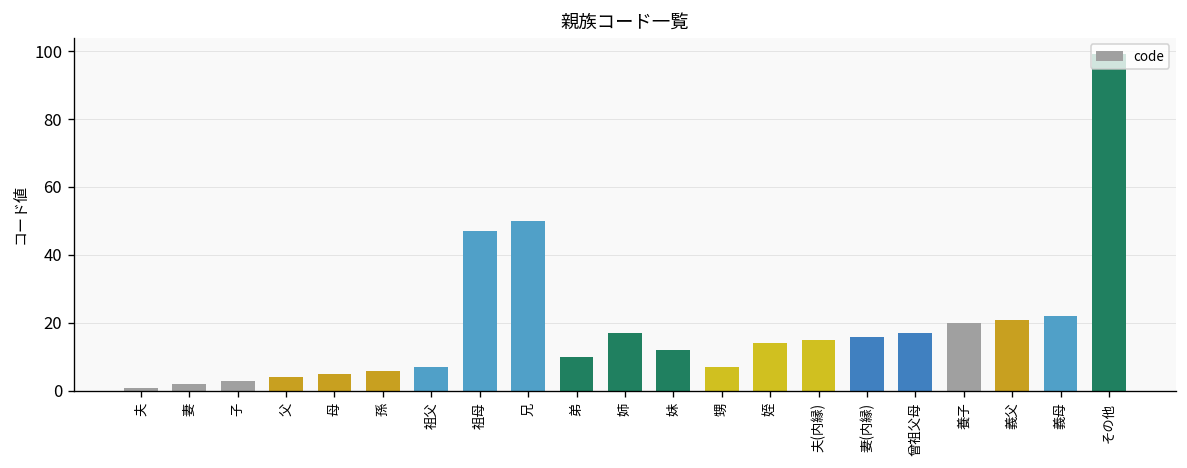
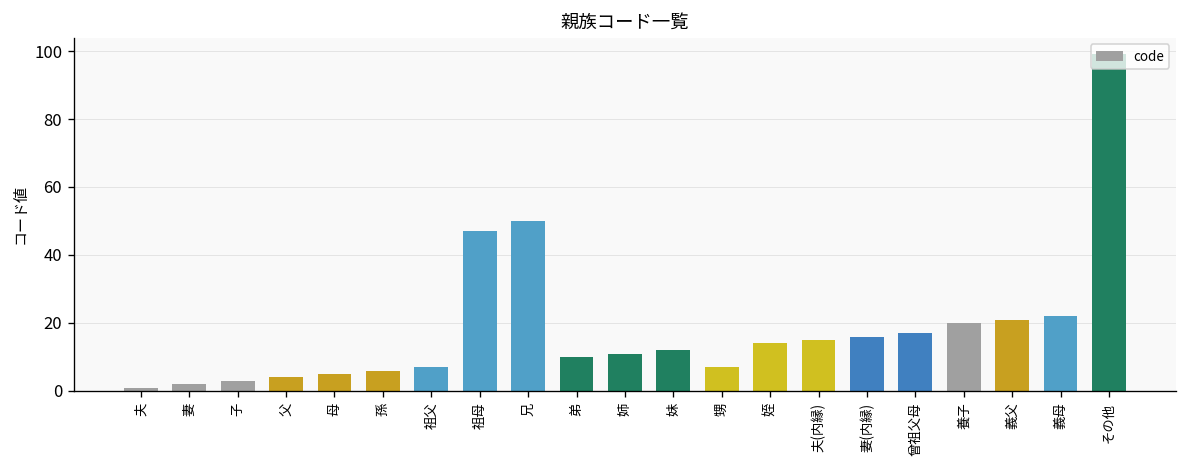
姉: 17 -> 11
